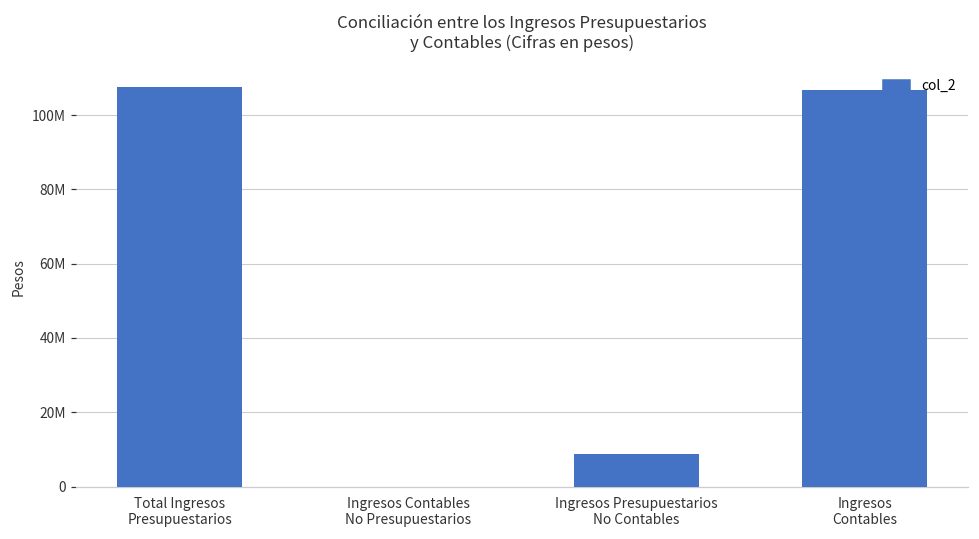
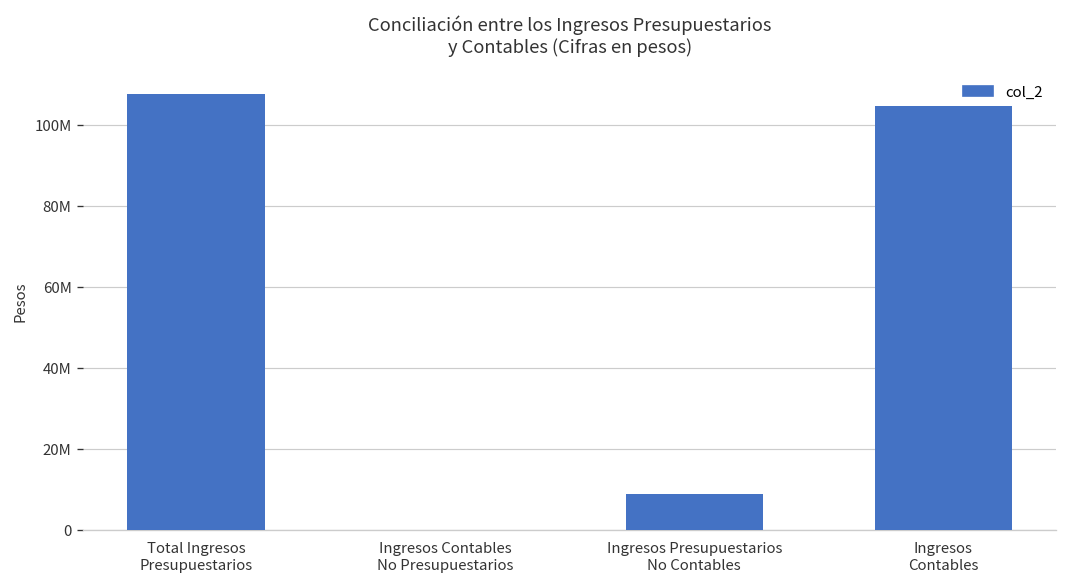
Ingresos Contables: 107000000 -> 104000000
